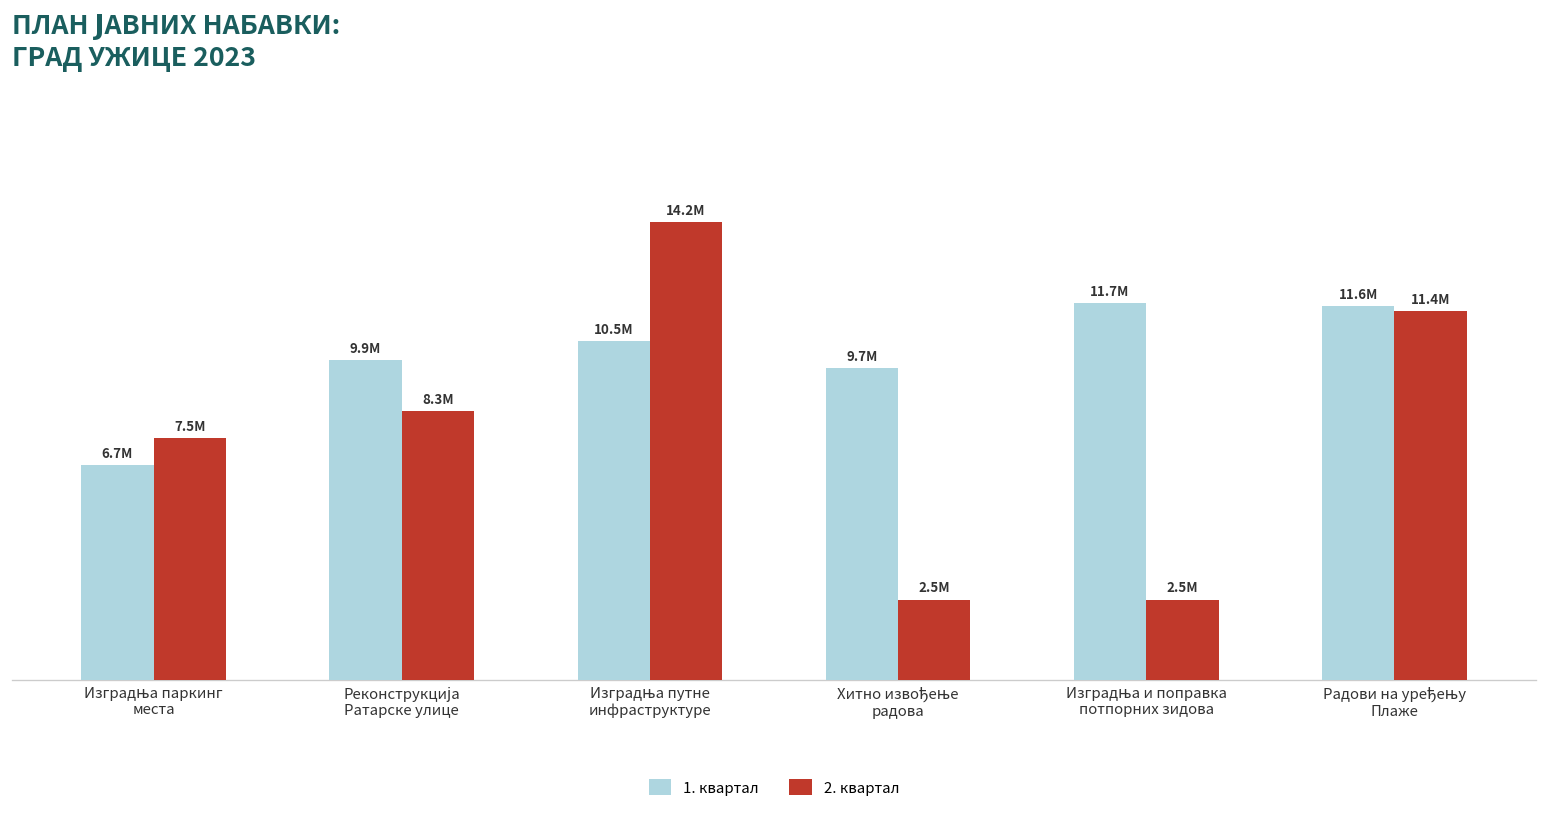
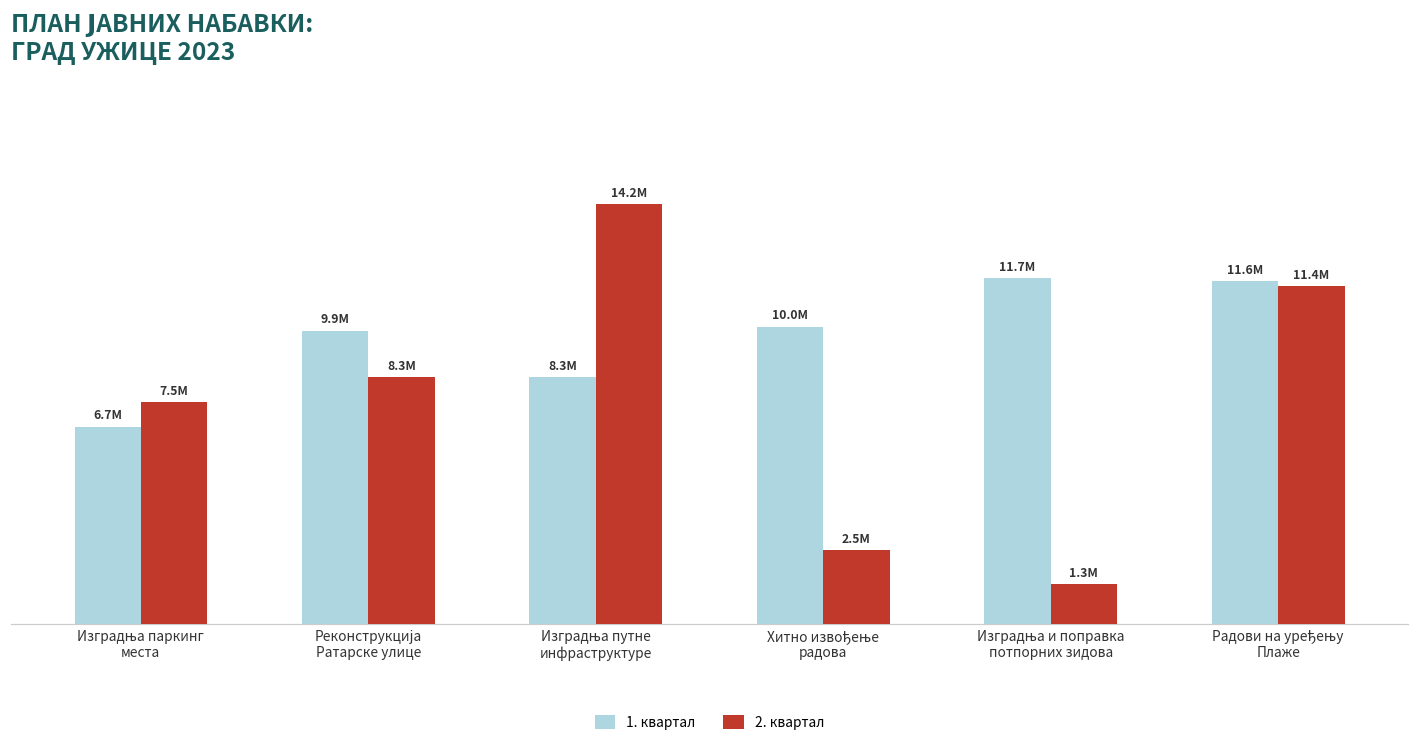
1. квартал, Изградња путне инфраструктуре: 10.5M -> 8.3M
1. квартал, Хитно извођење радова: 9.7M -> 10.0M
2. квартал, Изградња и поправка потпорних зидова: 2.5M -> 1.3M
